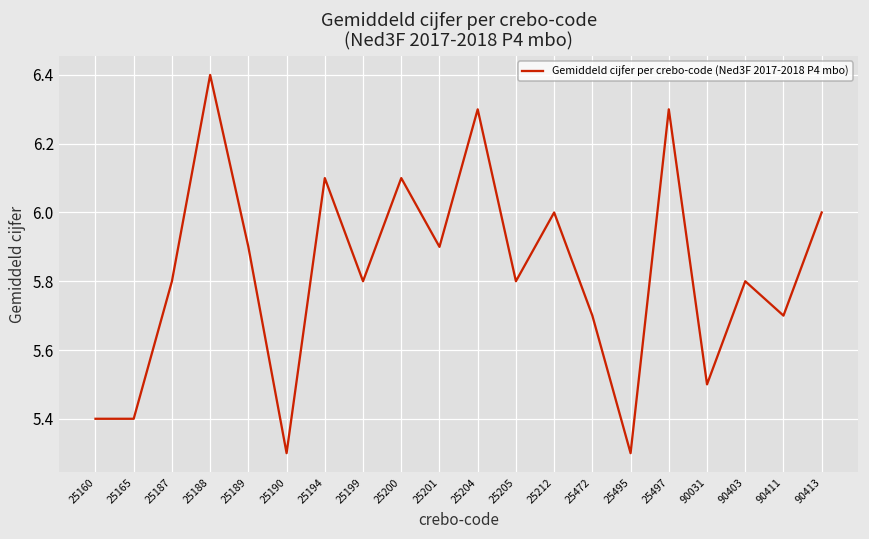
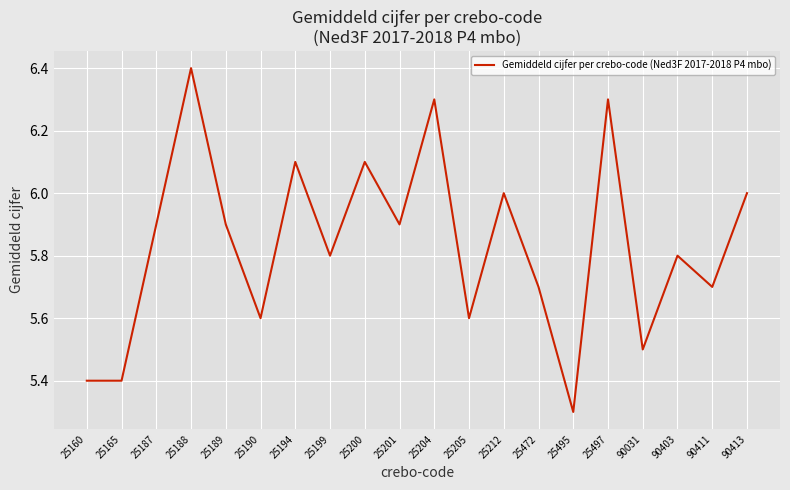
25187: 5.8 -> 5.9
25190: 5.3 -> 5.6
25205: 5.8 -> 5.6
